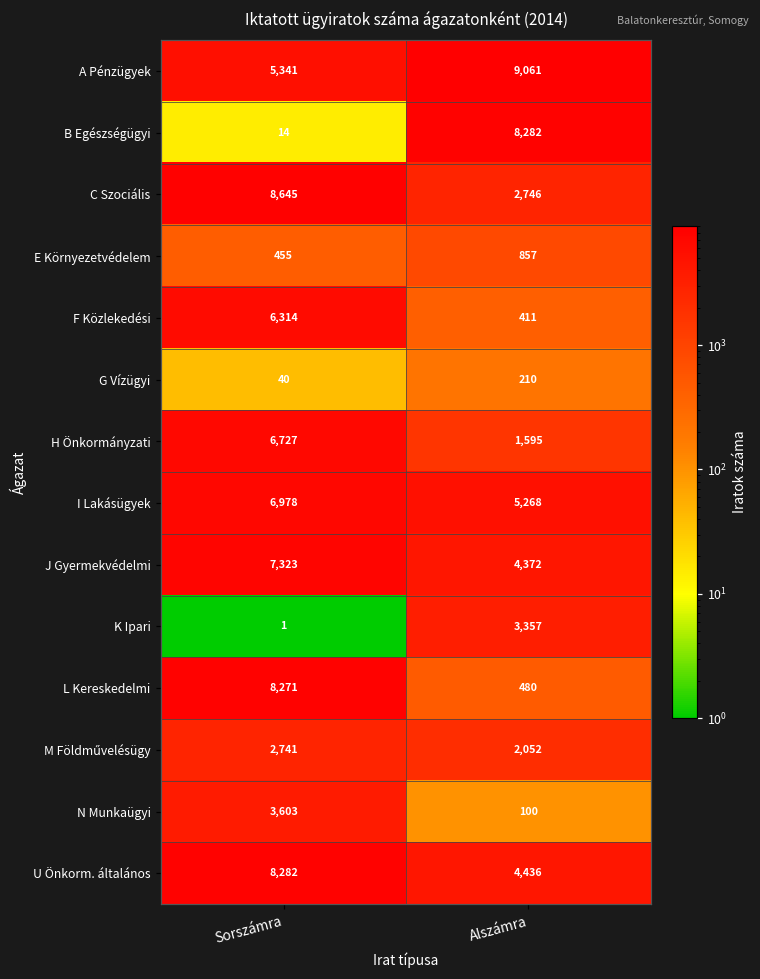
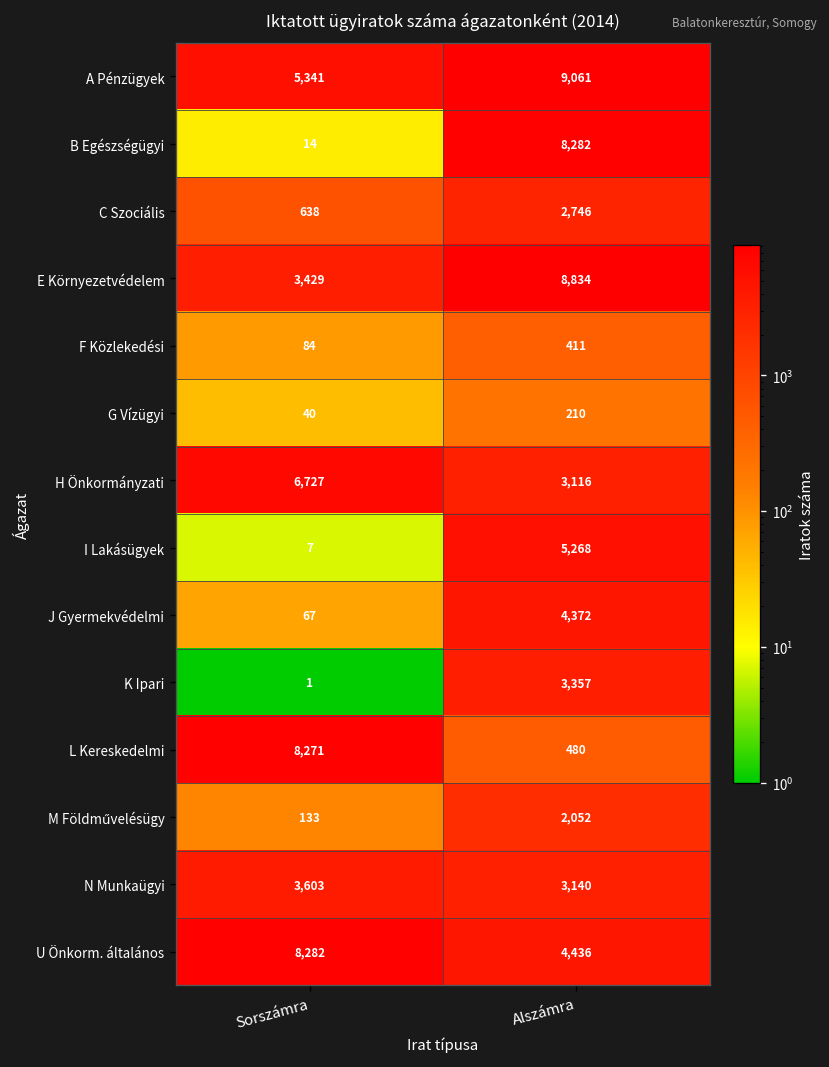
C Szociális, Sorszámra: 8,645 -> 638
E Környezetvédelem, Sorszámra: 455 -> 3,429
E Környezetvédelem, Alszámra: 857 -> 8,834
F Közlekedési, Sorszámra: 6,314 -> 84
H Önkormányzati, Alszámra: 1,595 -> 3,116
I Lakásügyek, Sorszámra: 6,978 -> 7
J Gyermekvédelmi, Sorszámra: 7,323 -> 67
M Földművelésügy, Sorszámra: 2,741 -> 133
N Munkaügyi, Alszámra: 100 -> 3,140
